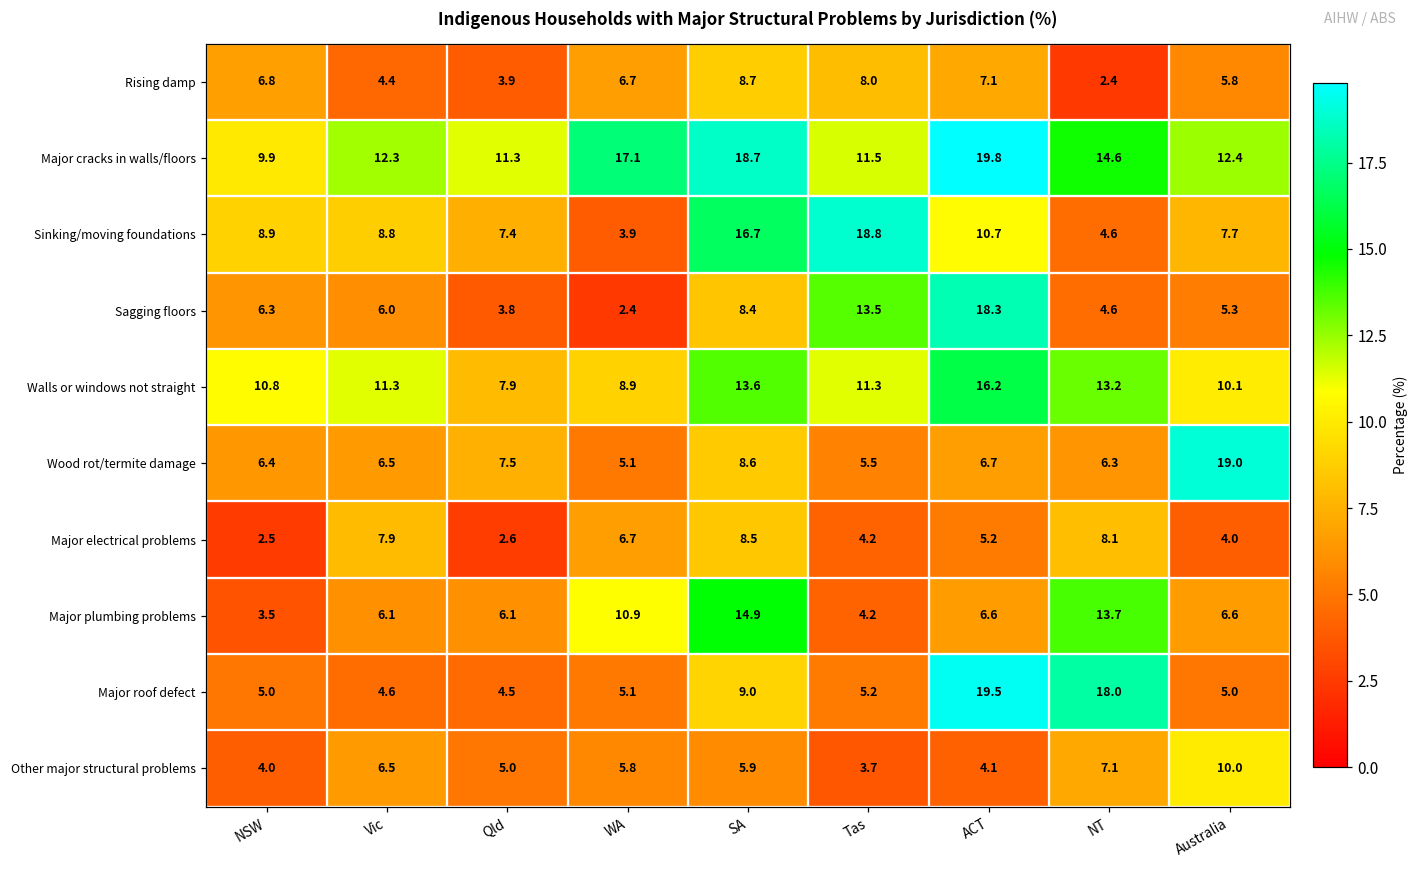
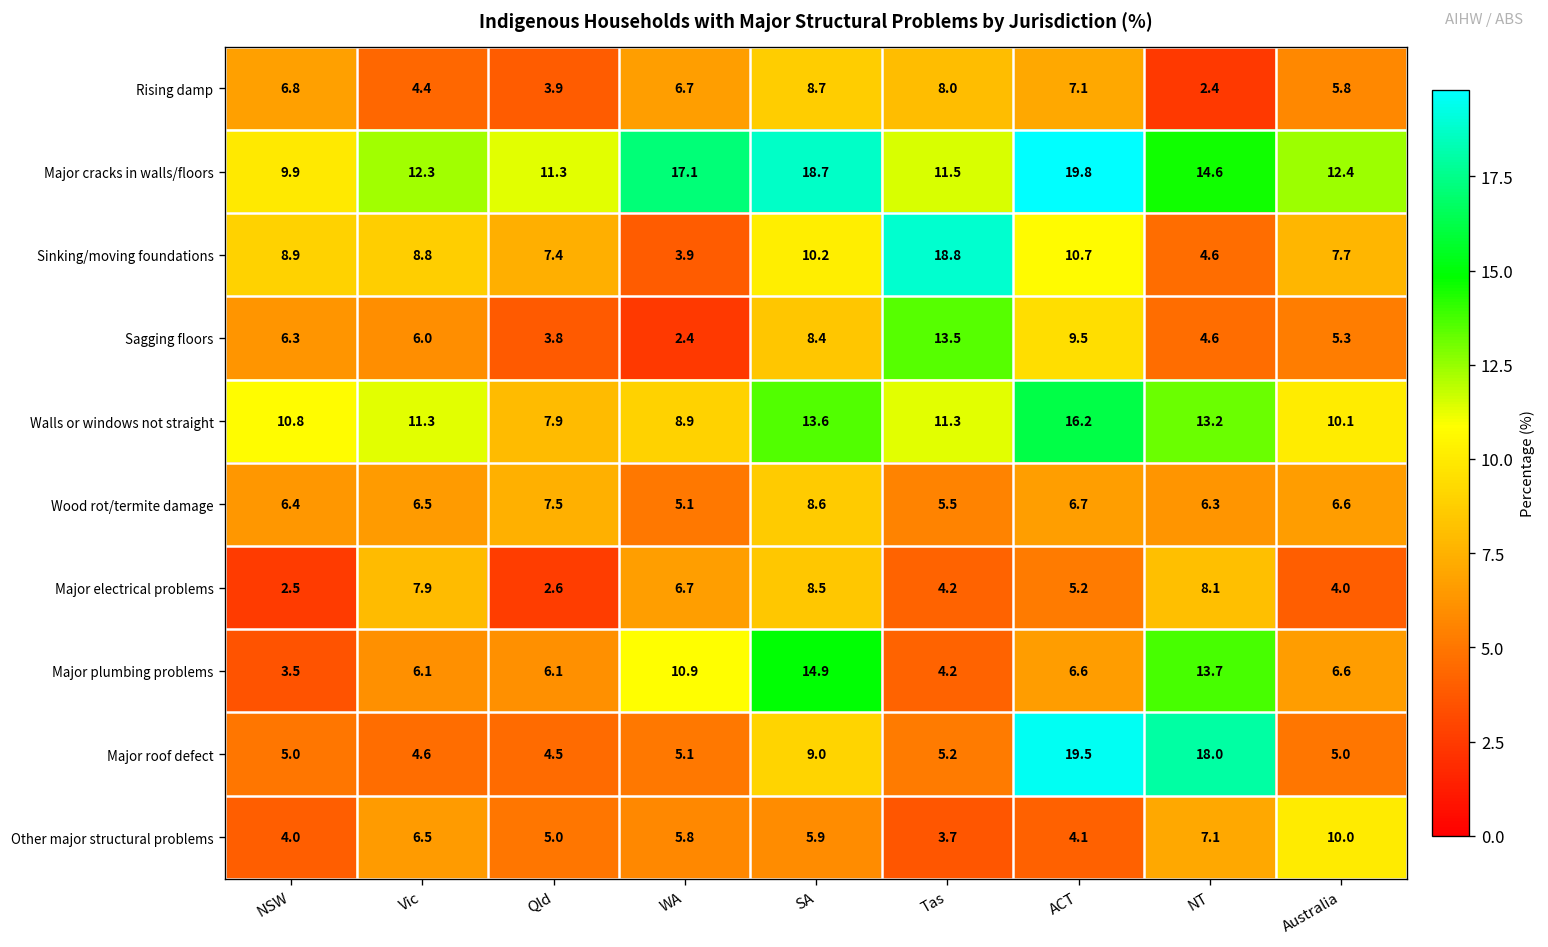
Sinking/moving foundations, SA: 16.7 -> 10.2
Sagging floors, ACT: 18.3 -> 9.5
Wood rot/termite damage, Australia: 19.0 -> 6.6
